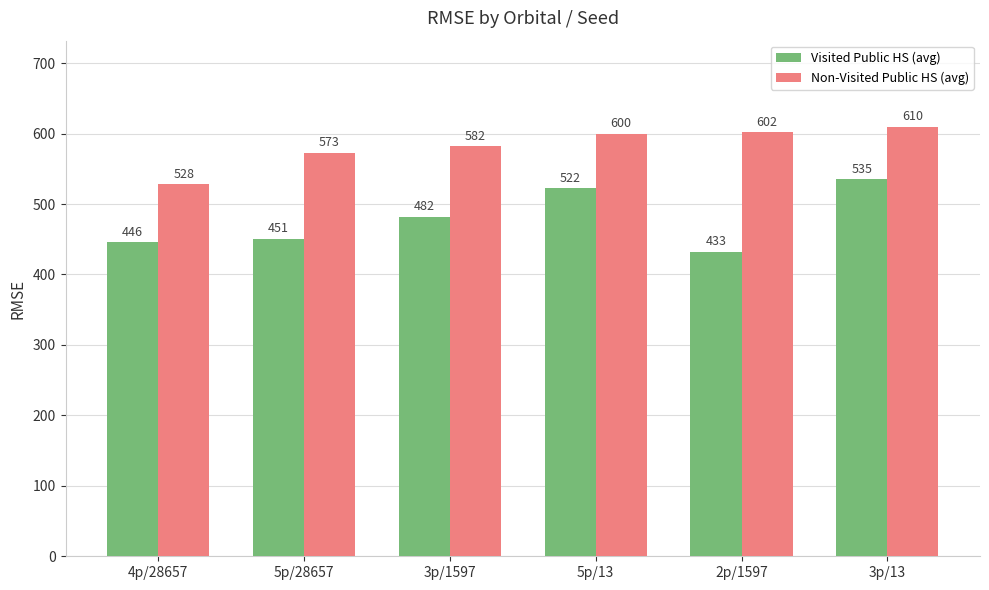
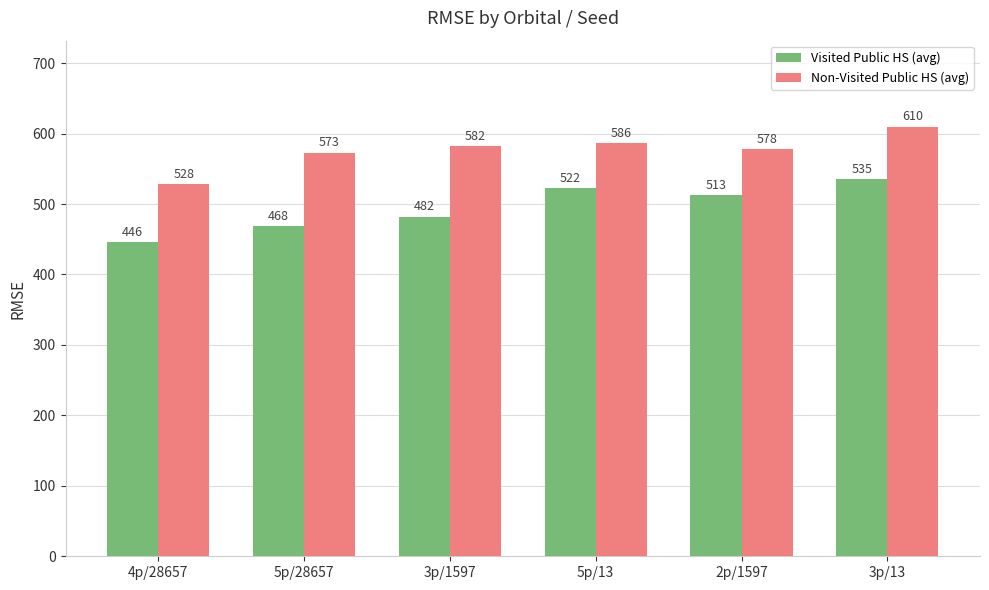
Visited Public HS (avg), 5p/28657: 451 -> 468
Non-Visited Public HS (avg), 5p/13: 600 -> 586
Visited Public HS (avg), 2p/1597: 433 -> 513
Non-Visited Public HS (avg), 2p/1597: 602 -> 578
